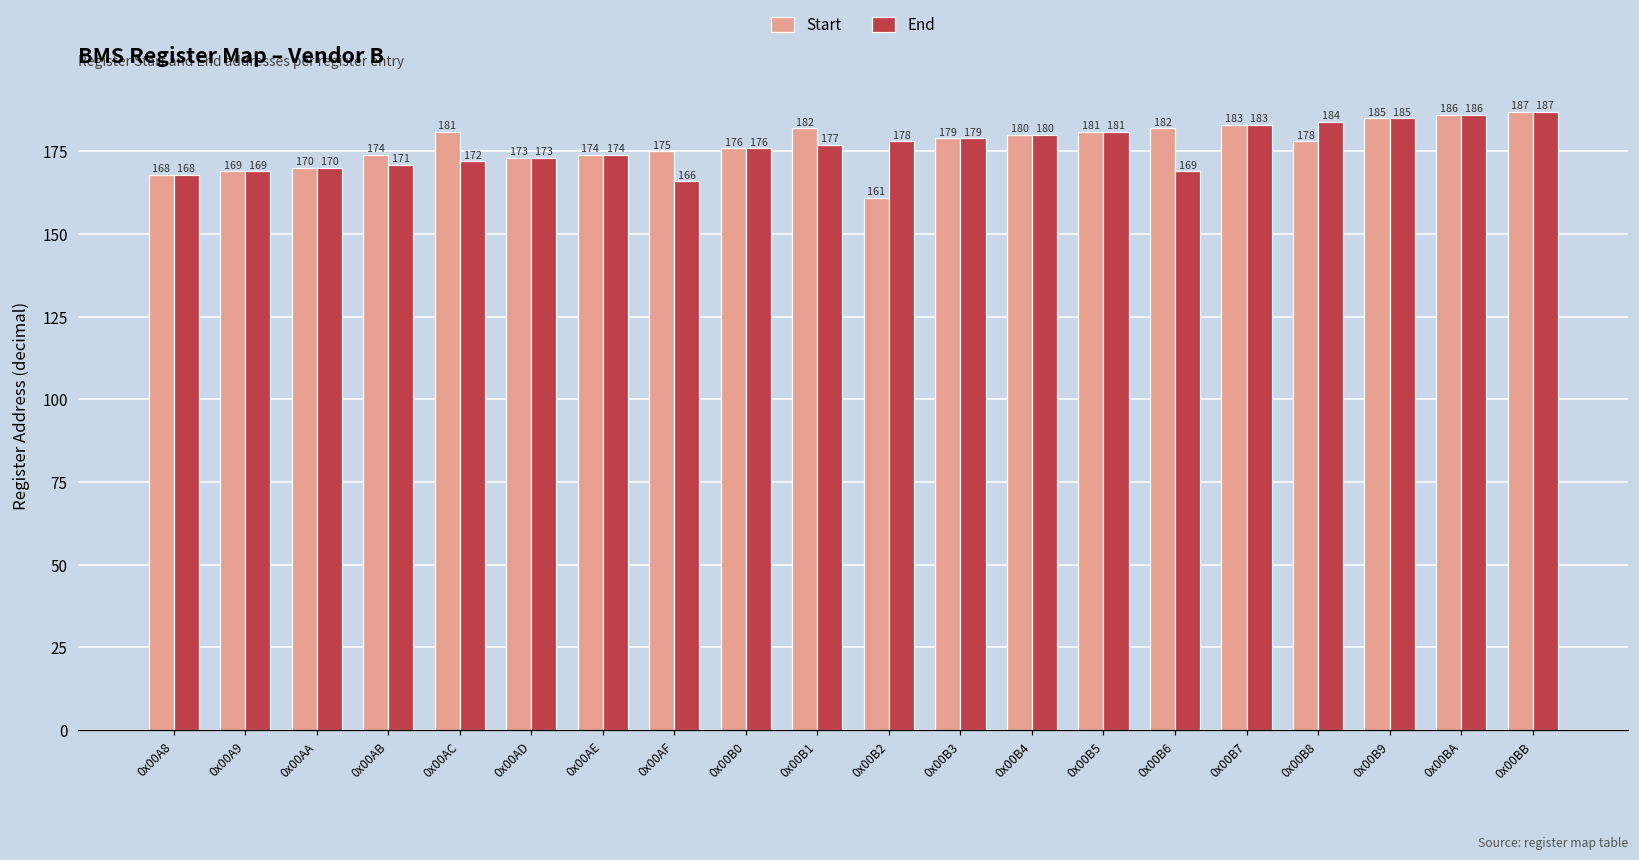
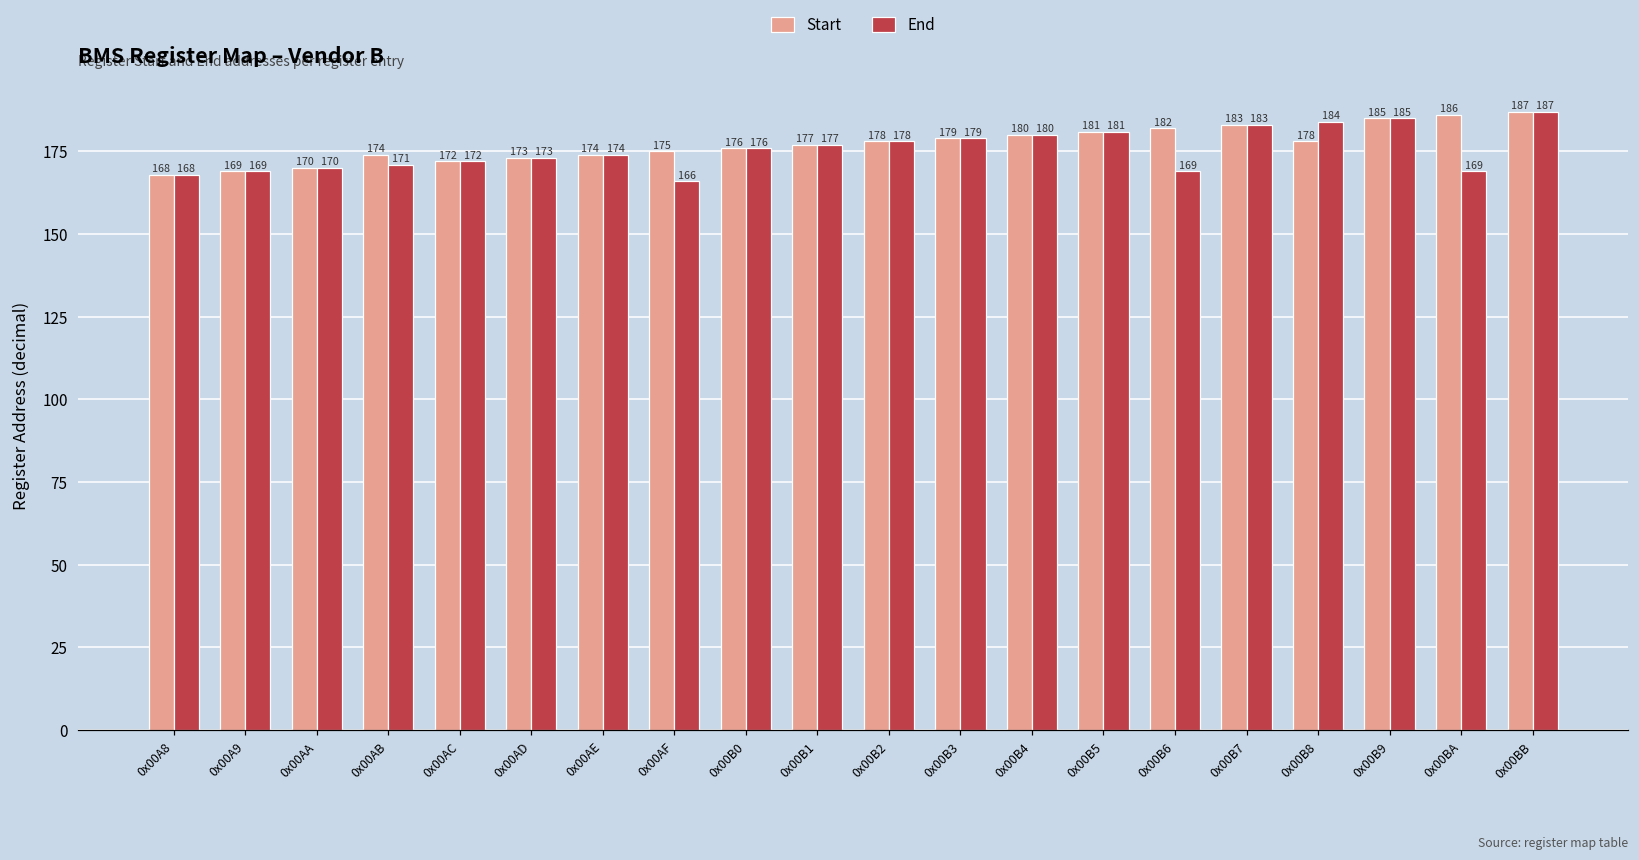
Start, 0x00AC: 181 -> 172
Start, 0x00B1: 182 -> 177
Start, 0x00B2: 161 -> 178
End, 0x00BA: 186 -> 169
